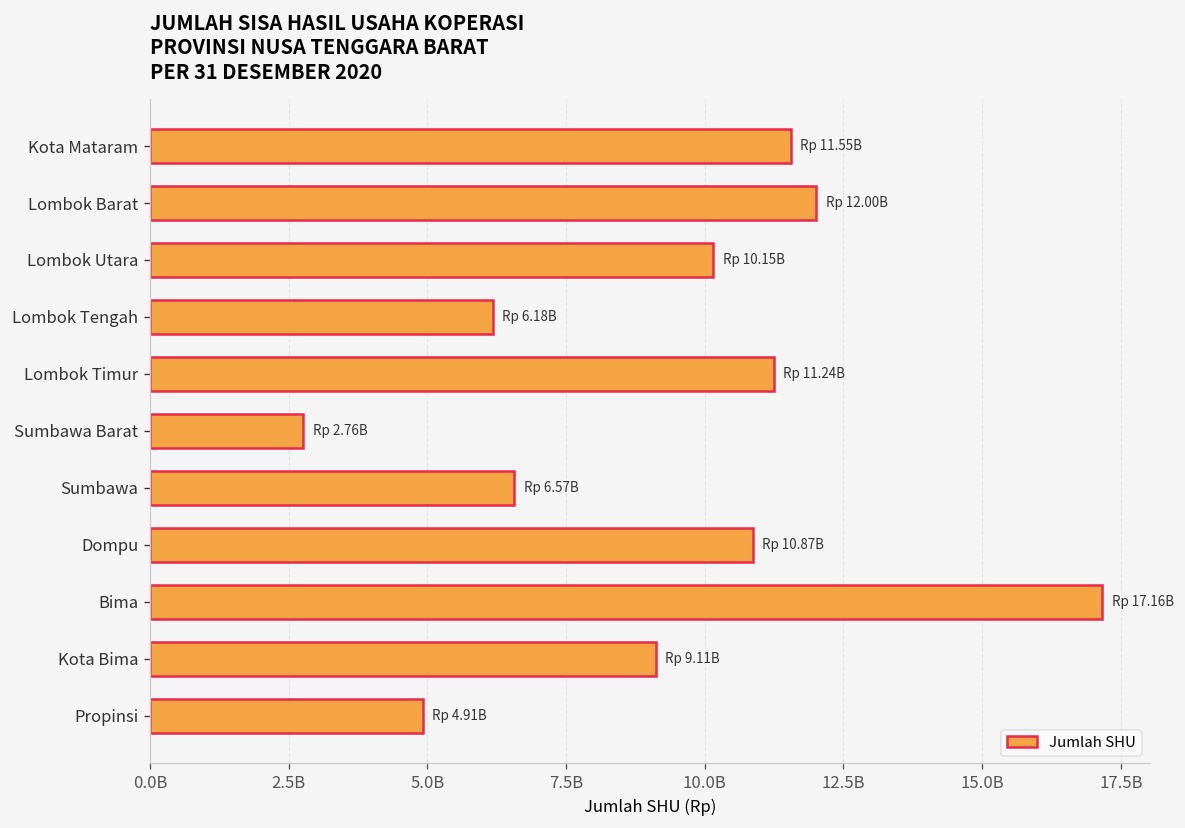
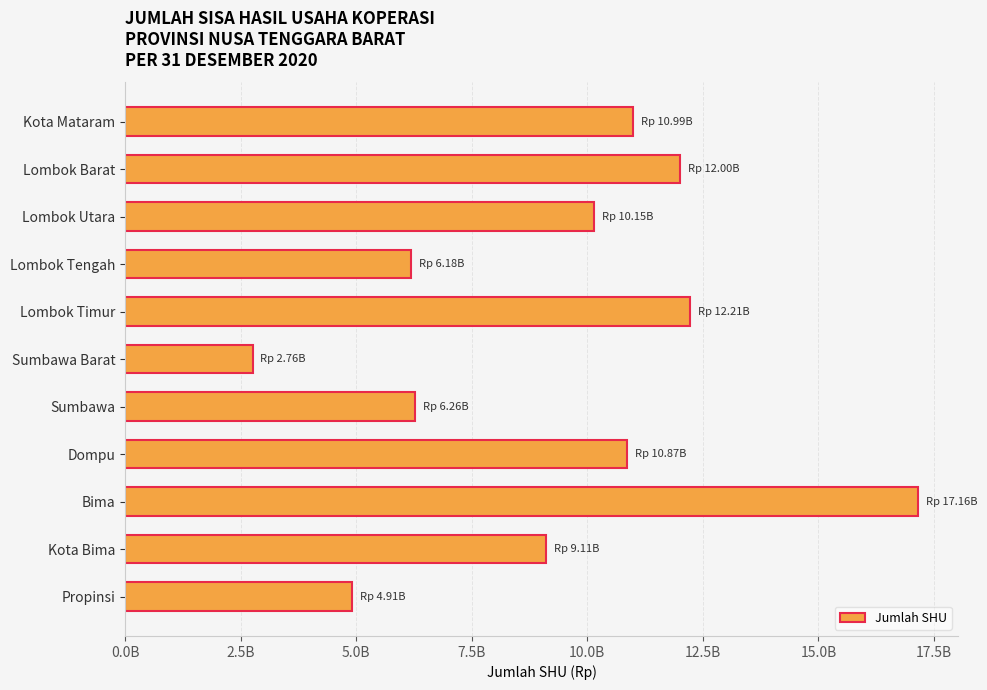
Kota Mataram: 11.55B -> 10.99B
Lombok Timur: 11.24B -> 12.21B
Sumbawa: 6.57B -> 6.26B
